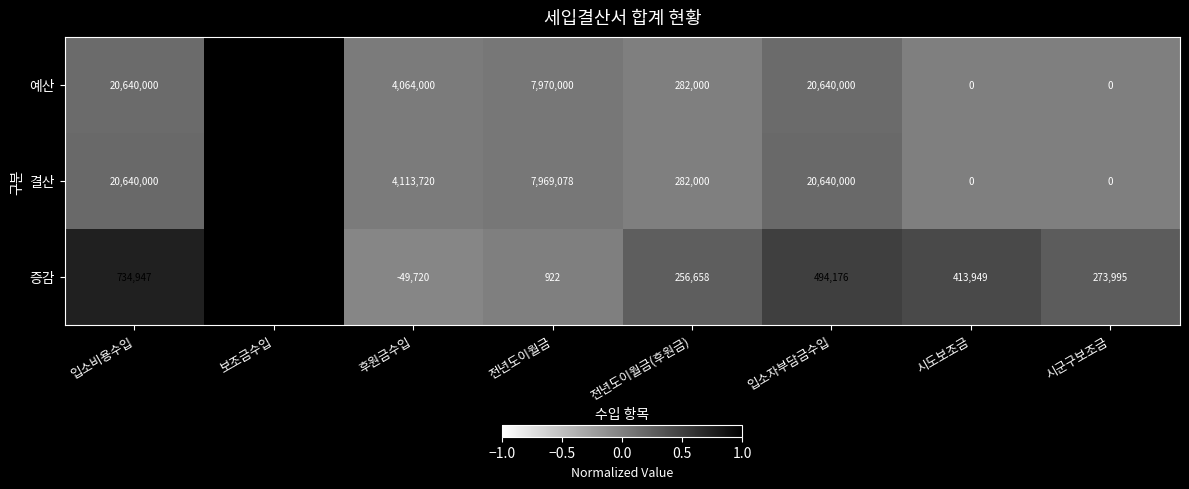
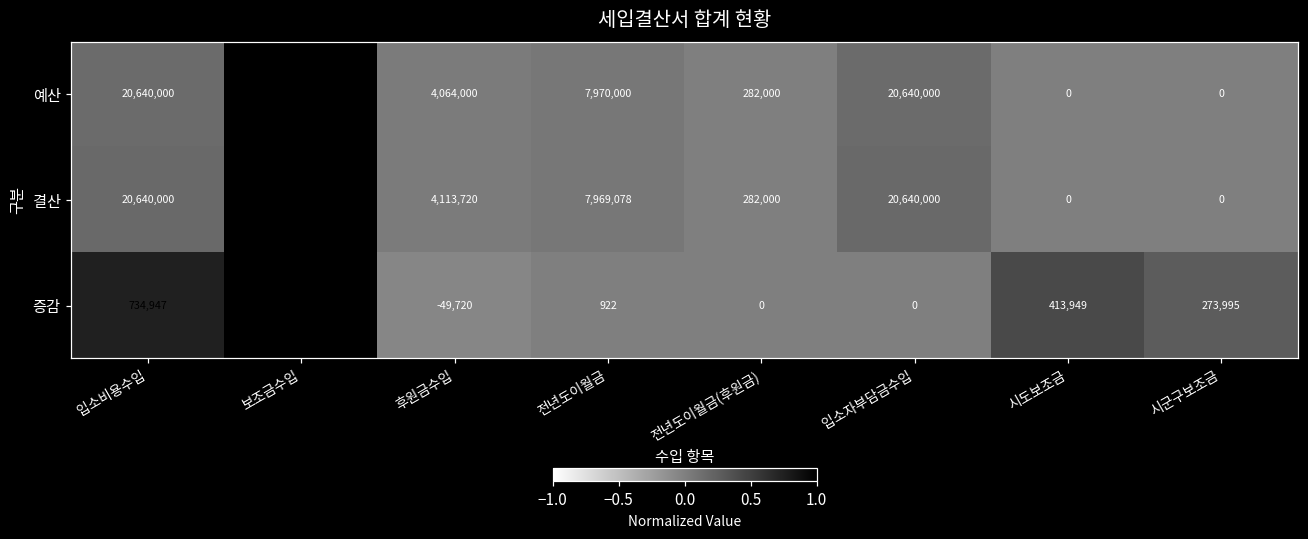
증감, 전년도이월금(후원금): 256,658 -> 0
증감, 입소자부담금수입: 494,176 -> 0
